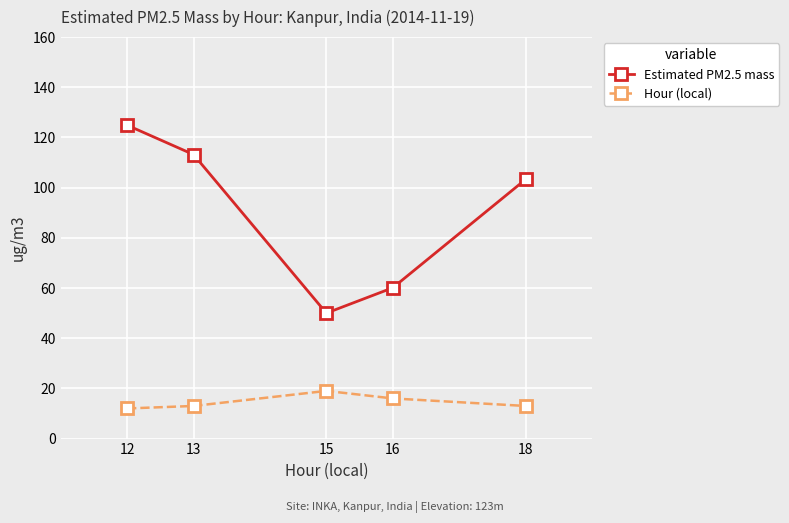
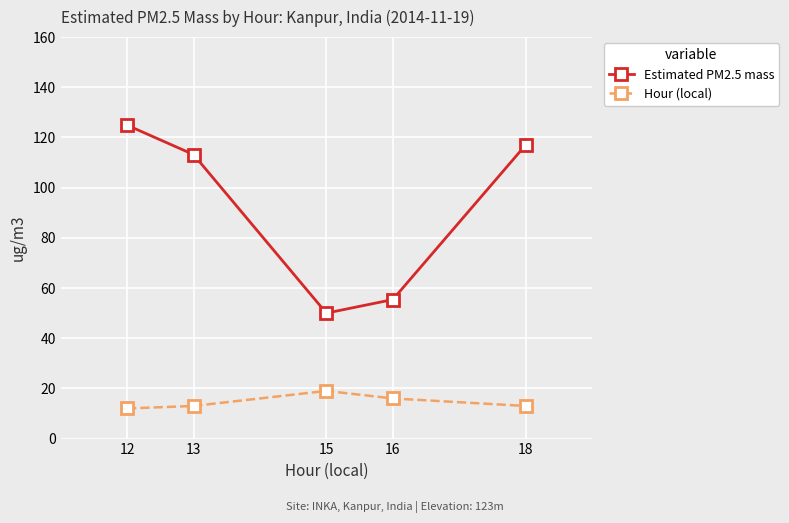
Estimated PM2.5 mass, 16: 60 -> 55
Estimated PM2.5 mass, 18: 103 -> 117
